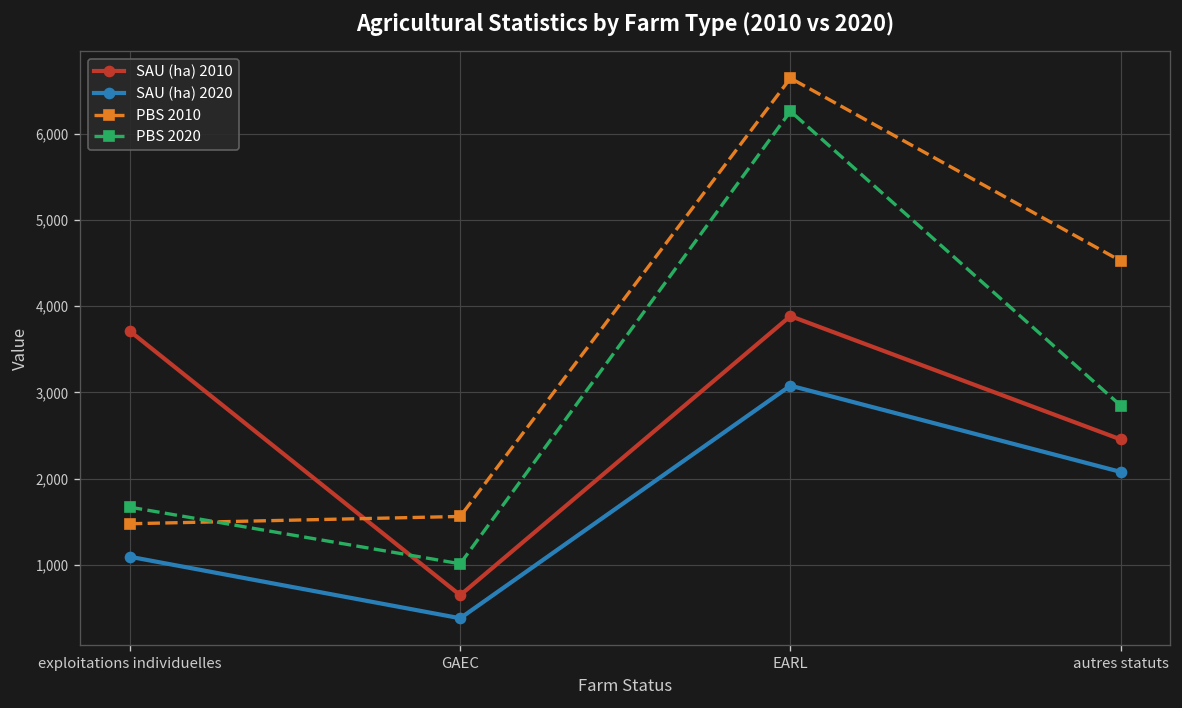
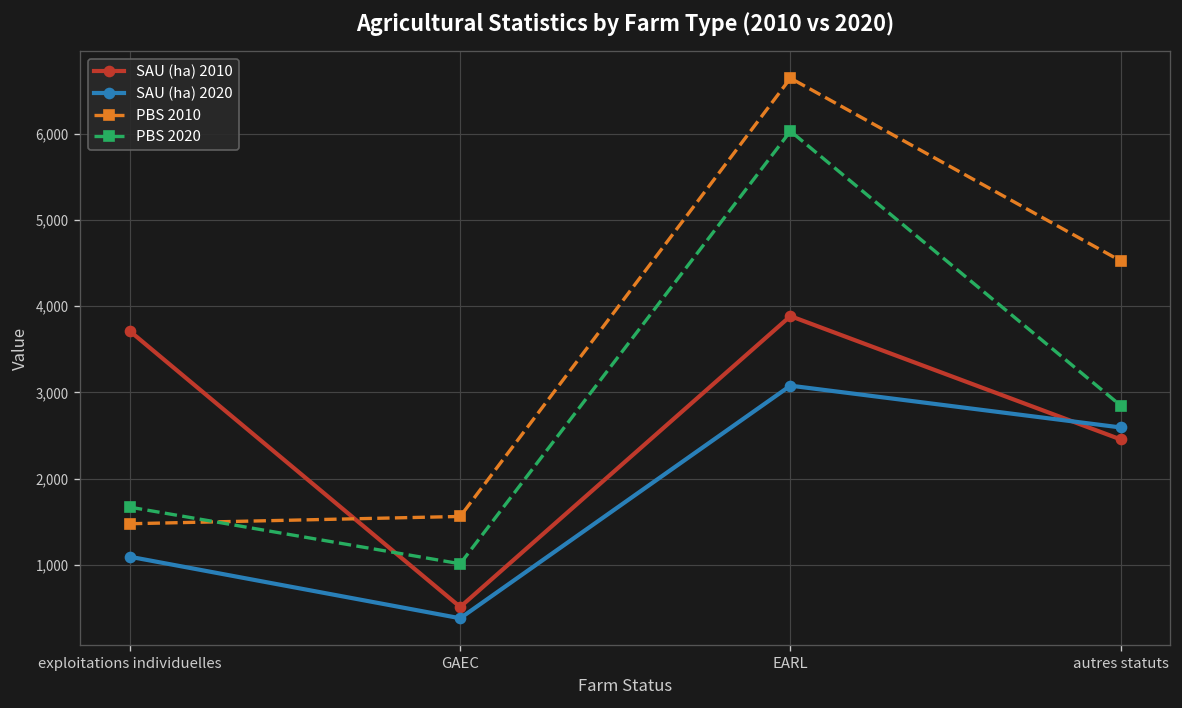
SAU (ha) 2010, GAEC: 600 -> 500
PBS 2020, EARL: 6,300 -> 6,000
SAU (ha) 2020, autres statuts: 2,100 -> 2,600
